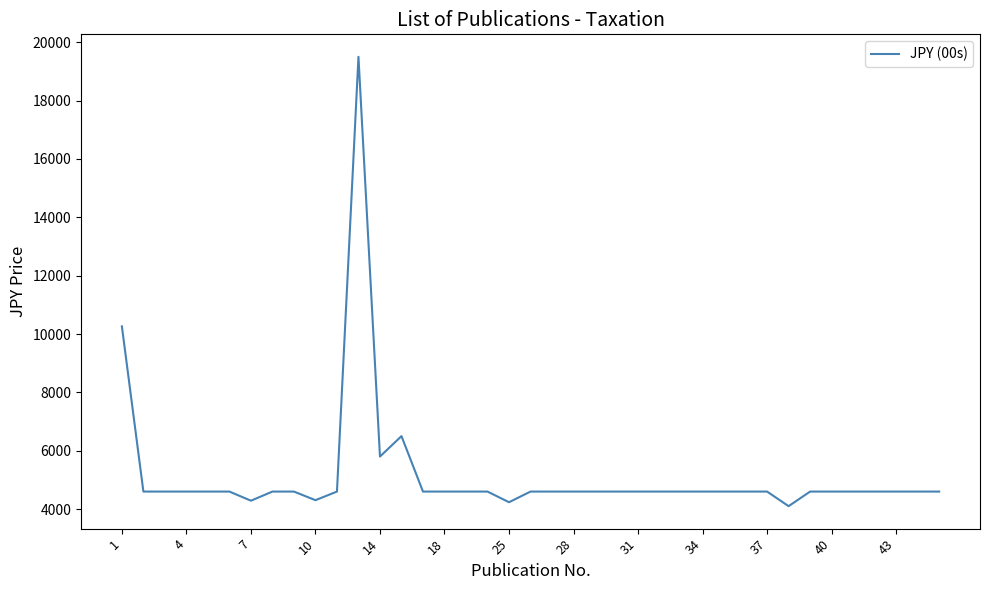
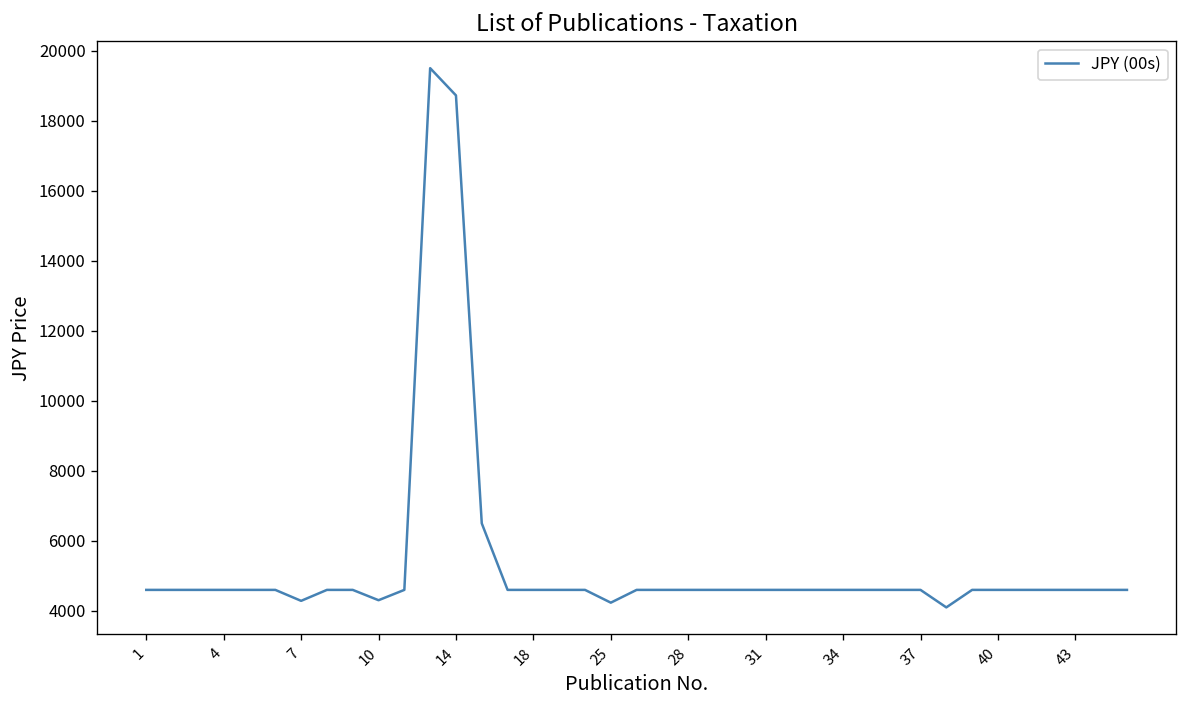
1: 10300 -> 4600
14: 5800 -> 18700
